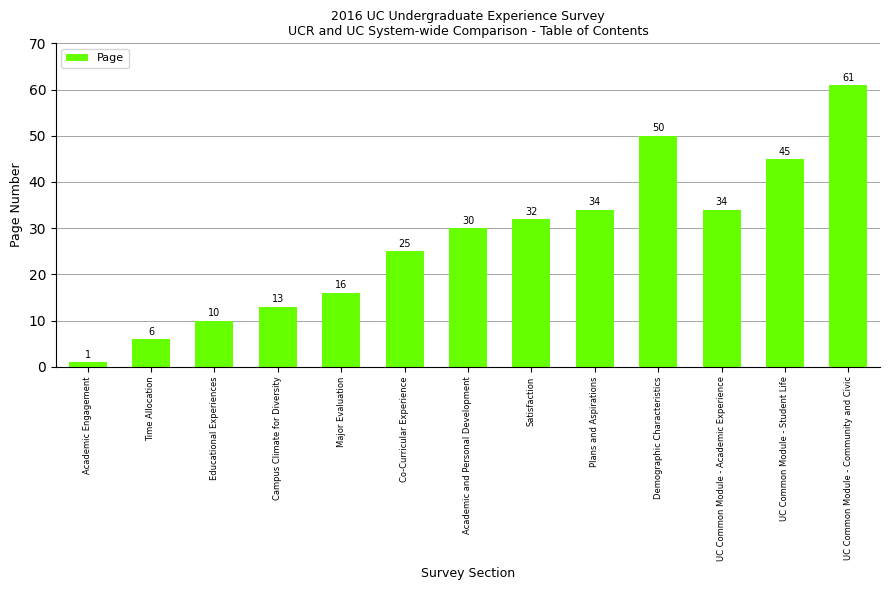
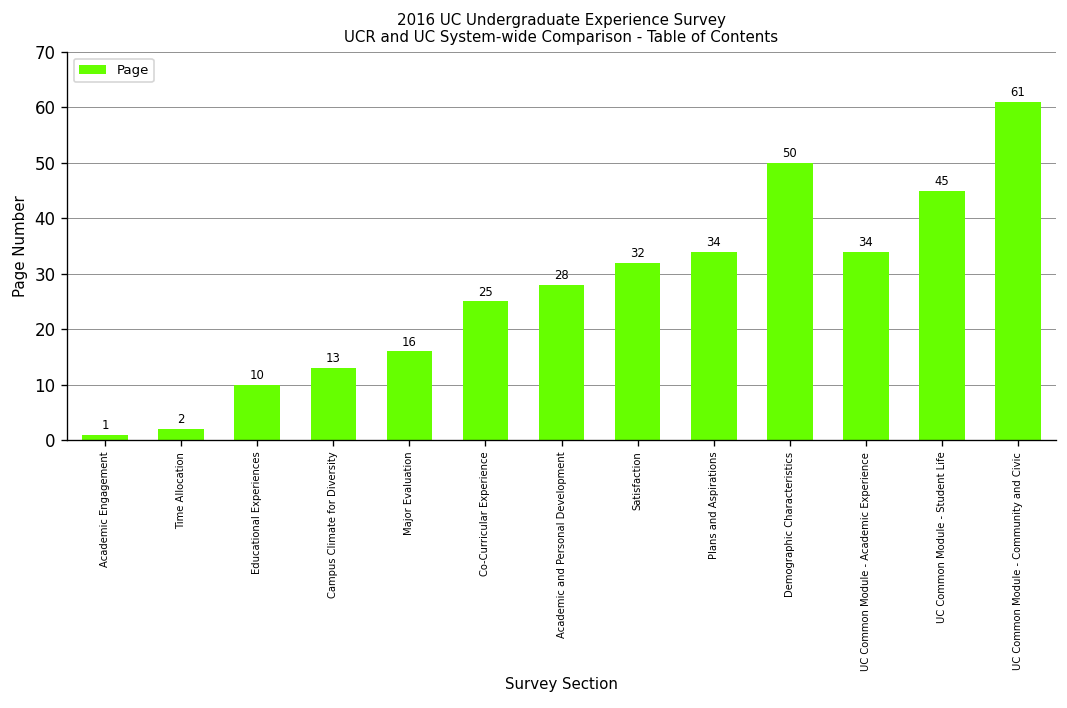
Time Allocation: 6 -> 2
Academic and Personal Development: 30 -> 28
